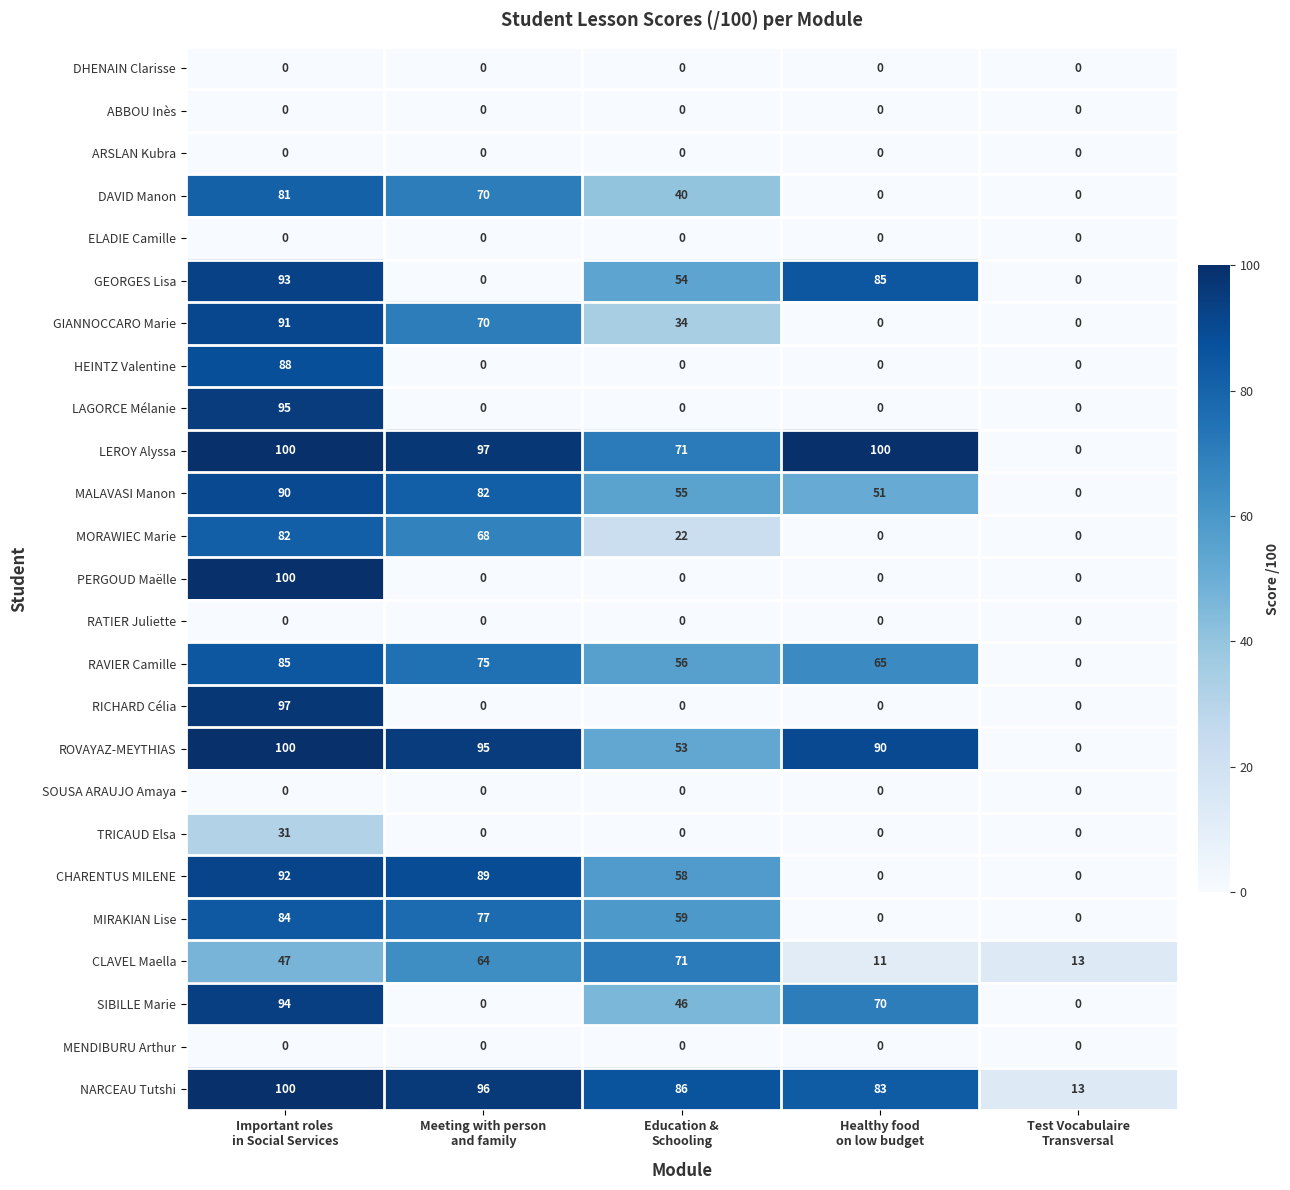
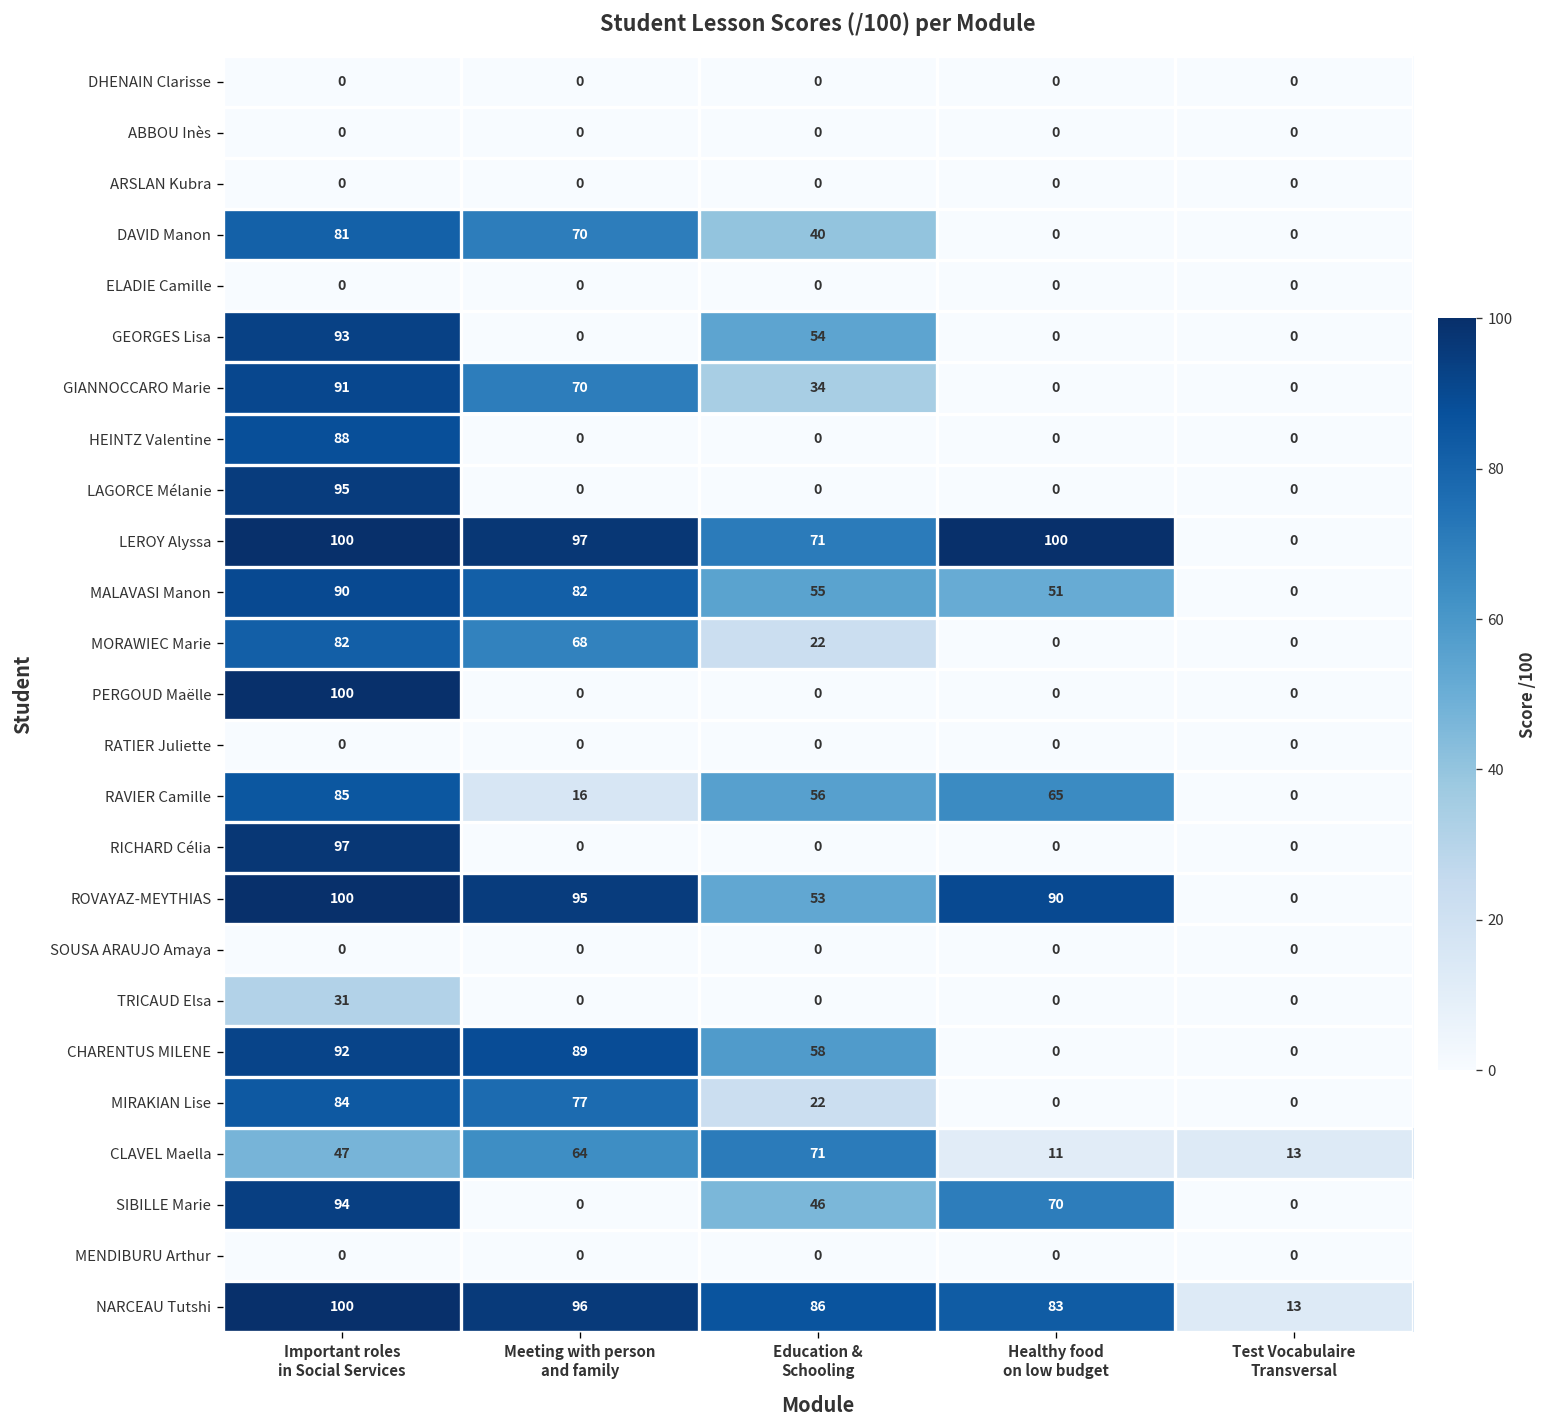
GEORGES Lisa, Healthy food on low budget: 85 -> 0
RAVIER Camille, Meeting with person and family: 75 -> 16
MIRAKIAN Lise, Education & Schooling: 59 -> 22
